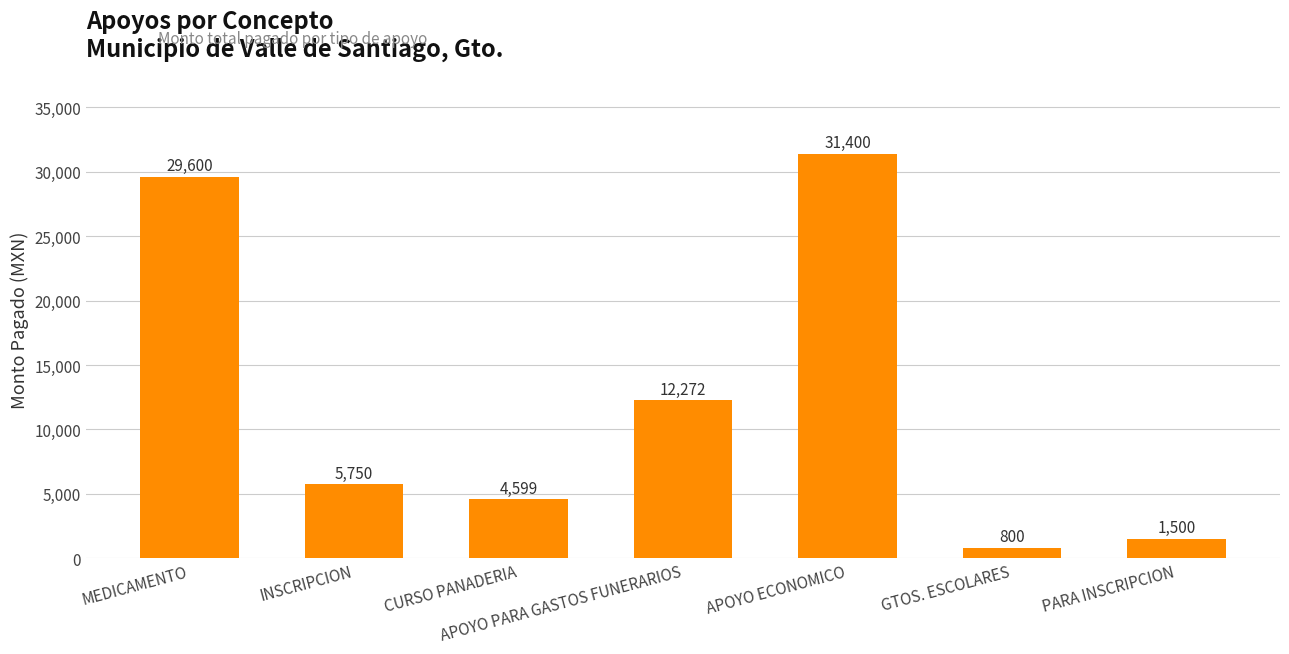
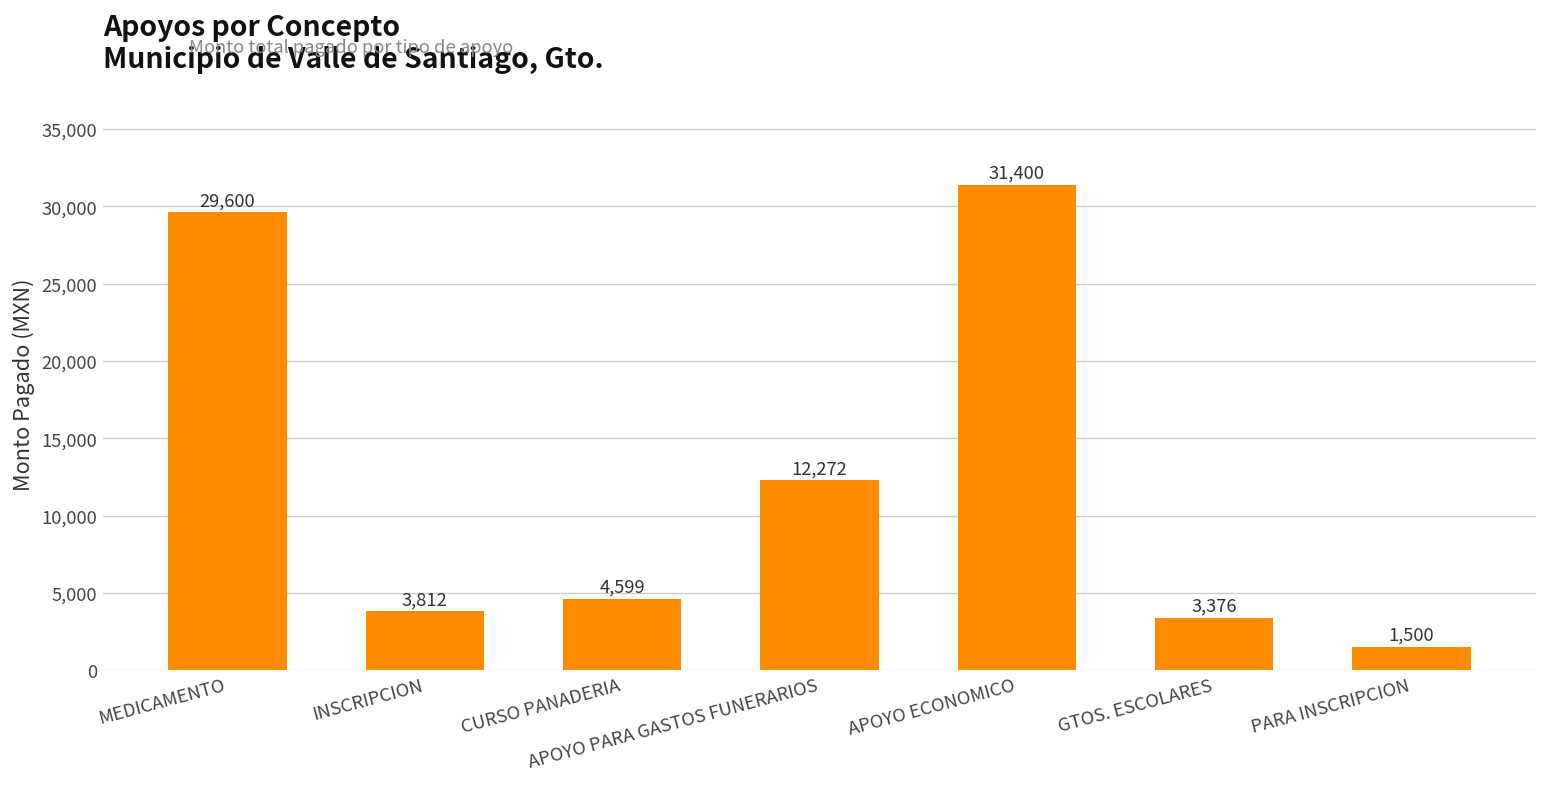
INSCRIPCION: 5,750 -> 3,812
GTOS. ESCOLARES: 800 -> 3,376
